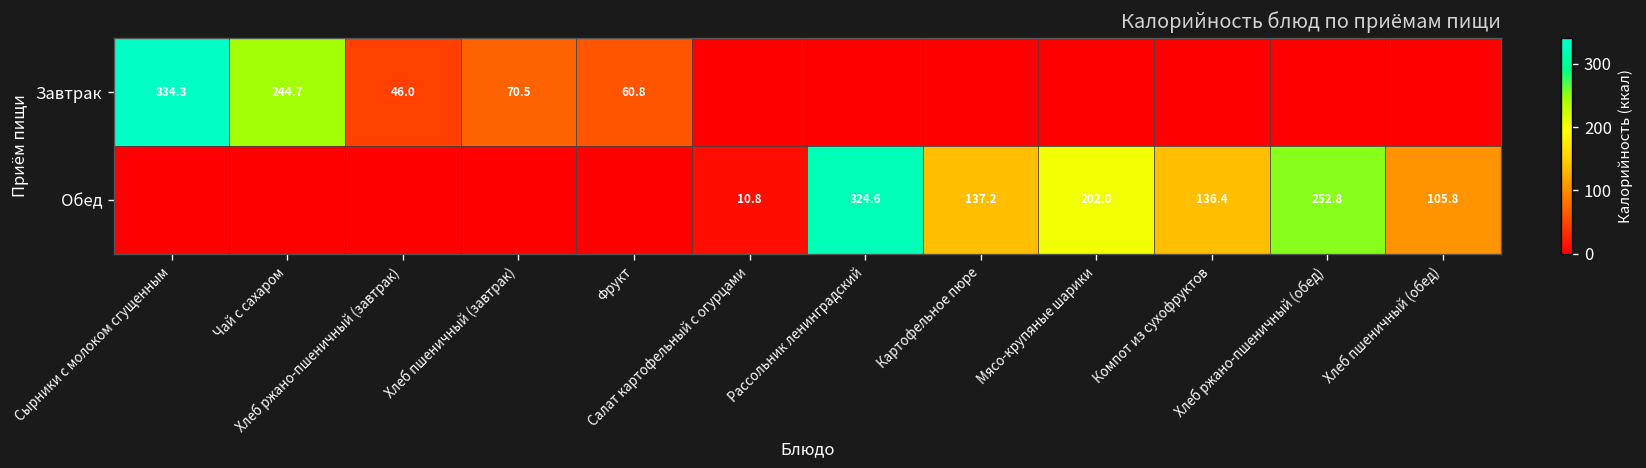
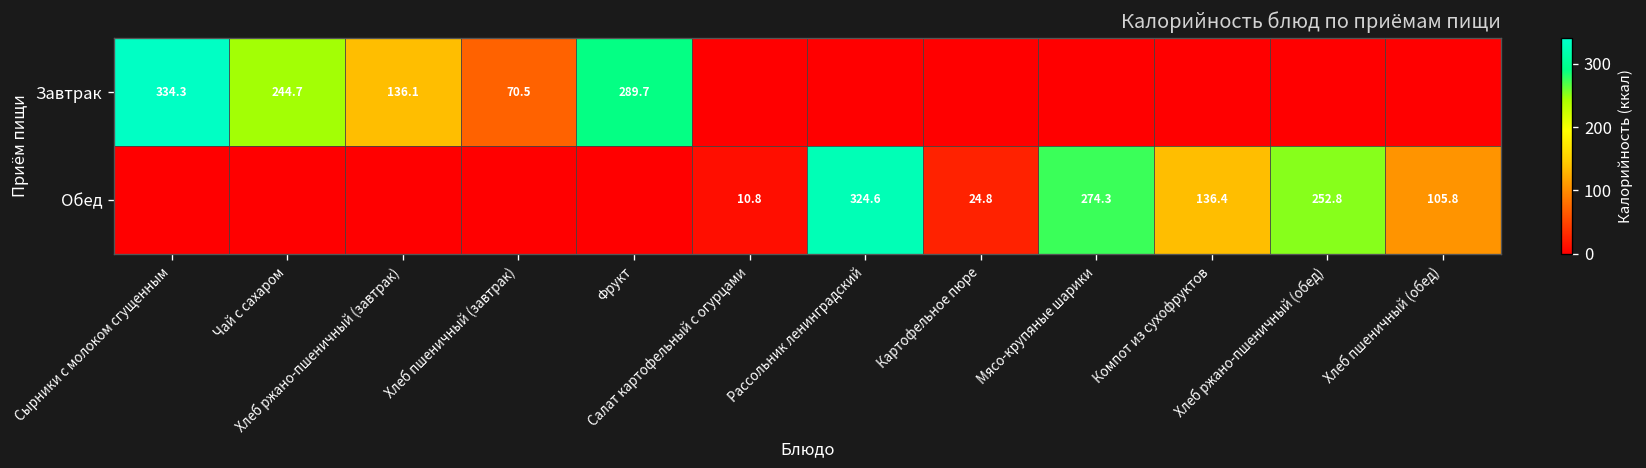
Завтрак, Хлеб ржано-пшеничный (завтрак): 46.0 -> 136.1
Завтрак, Фрукт: 60.8 -> 289.7
Обед, Картофельное пюре: 137.2 -> 24.8
Обед, Мясо-крупяные шарики: 202.0 -> 274.3
